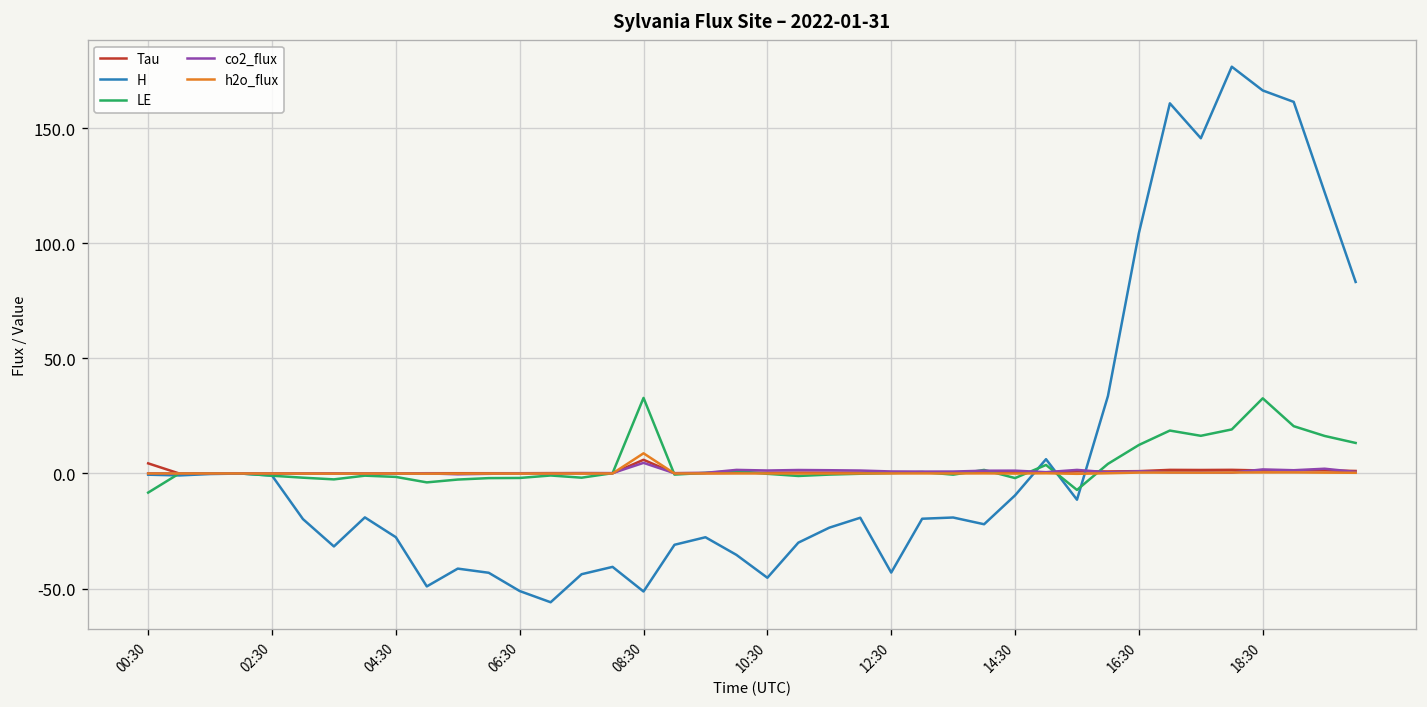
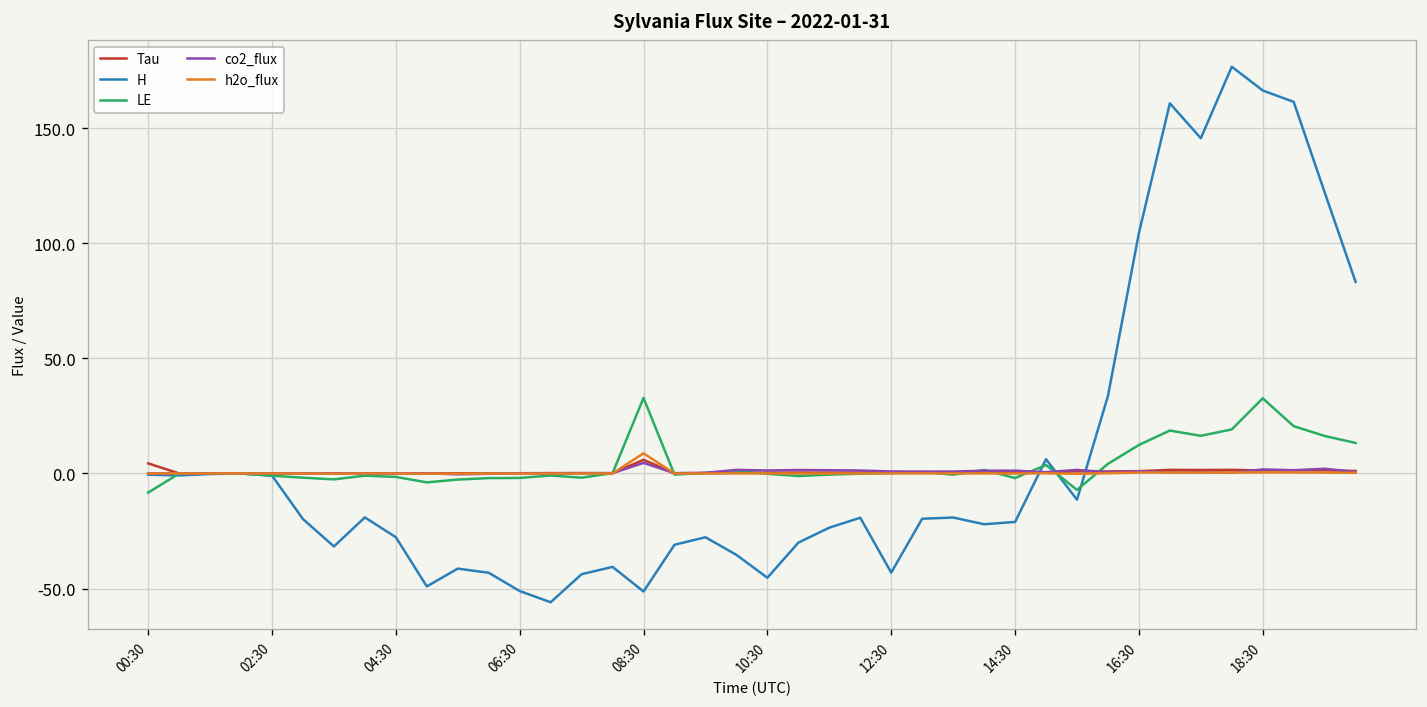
H, 14:30: -10 -> -21
